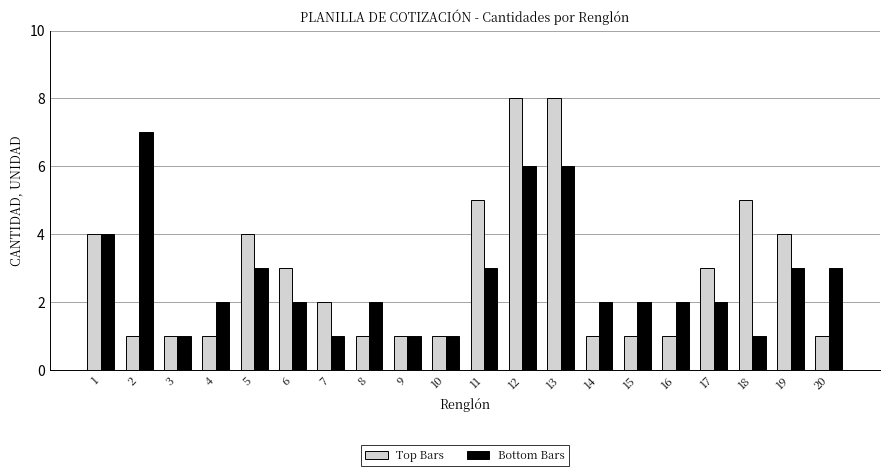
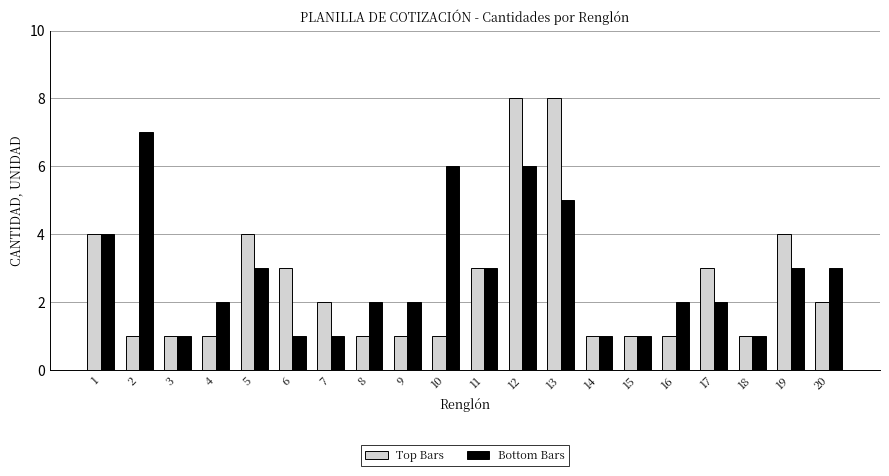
Bottom Bars, 6: 2 -> 1
Bottom Bars, 9: 1 -> 2
Bottom Bars, 10: 1 -> 6
Top Bars, 11: 5 -> 3
Bottom Bars, 13: 6 -> 5
Bottom Bars, 14: 2 -> 1
Bottom Bars, 15: 2 -> 1
Top Bars, 18: 5 -> 1
Top Bars, 20: 1 -> 2
